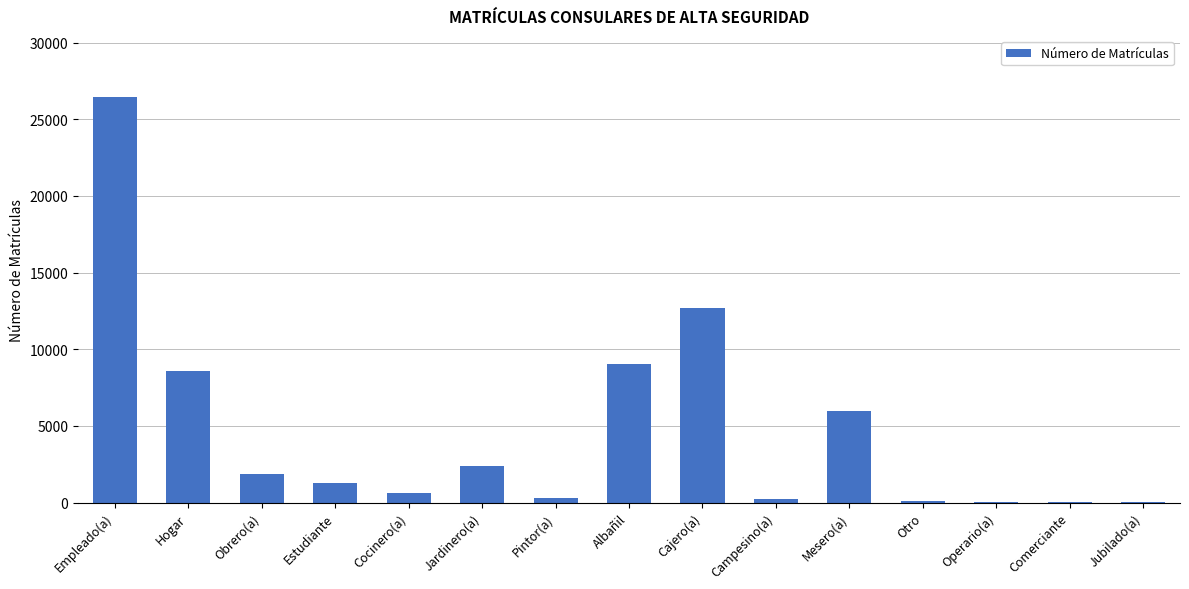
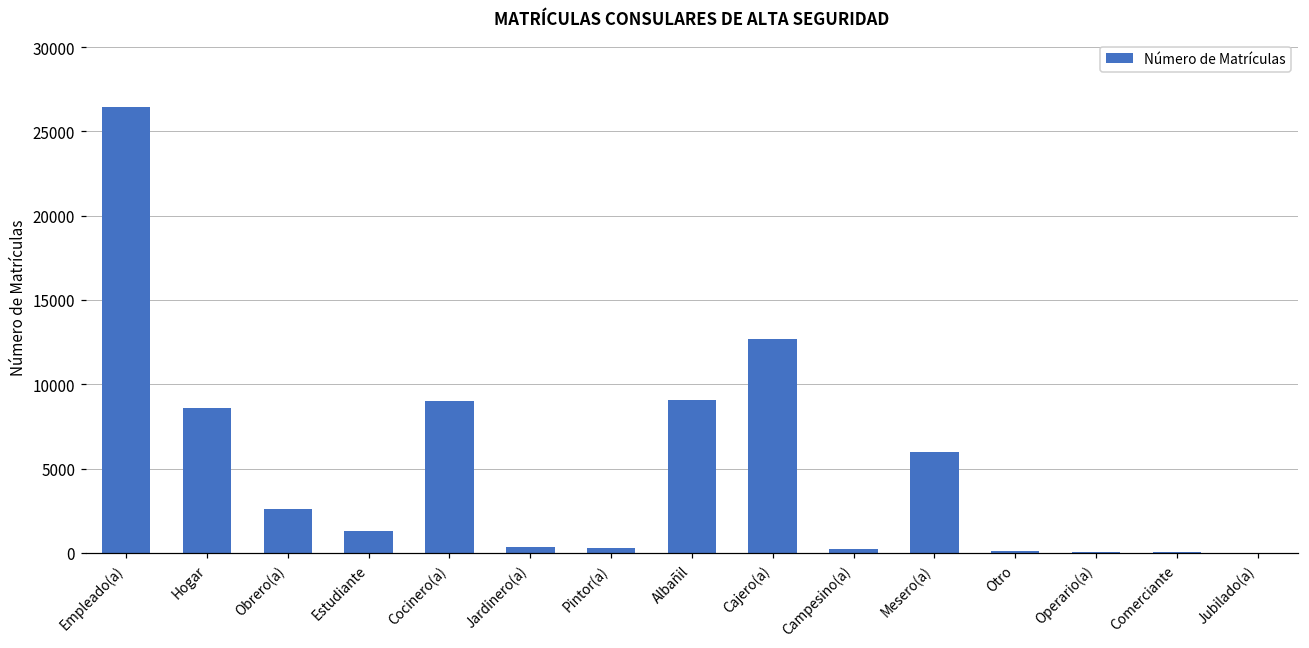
Obrero(a): 1900 -> 2600
Cocinero(a): 600 -> 9000
Jardinero(a): 2400 -> 300
